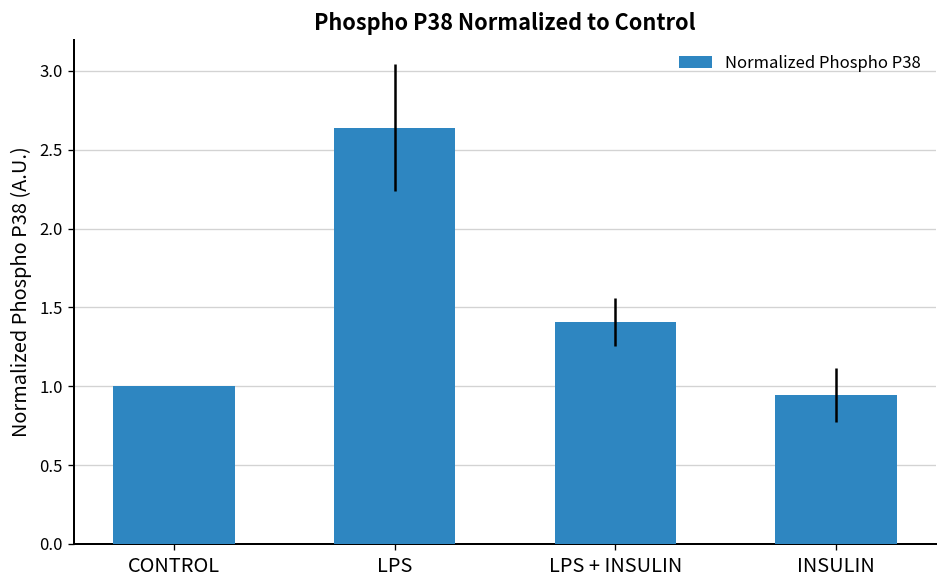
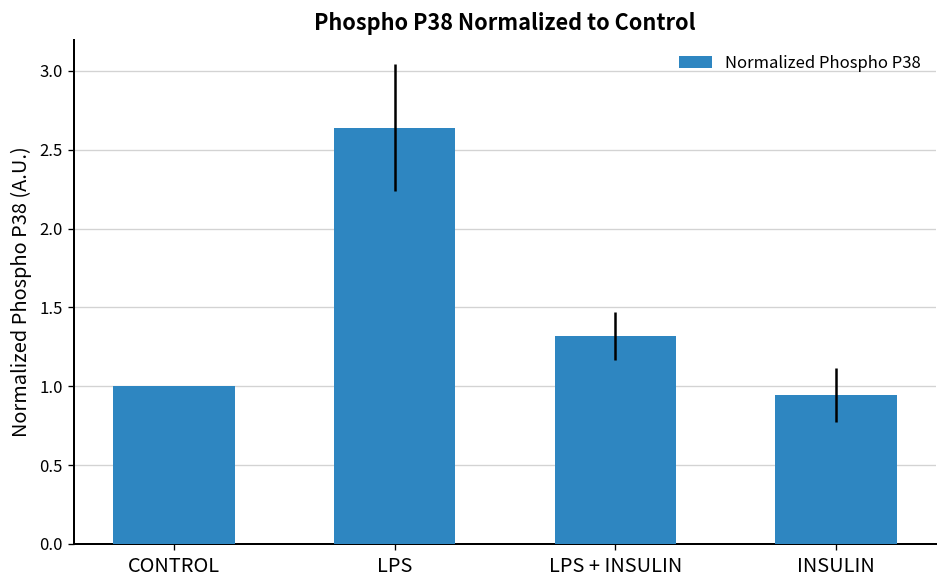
LPS + INSULIN: 1.41 -> 1.32
